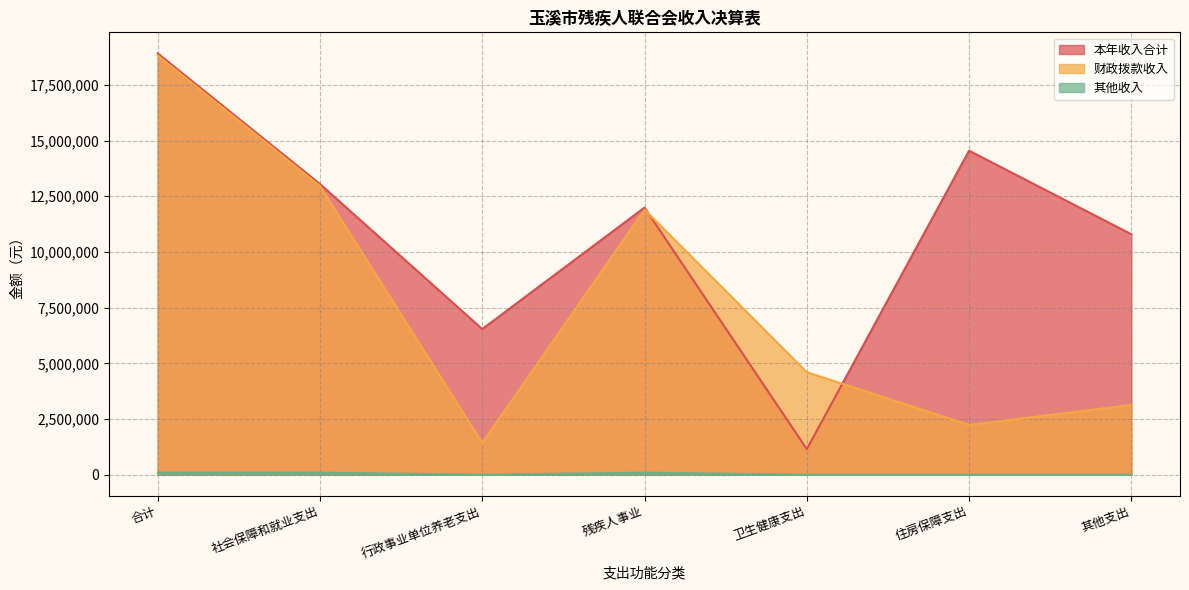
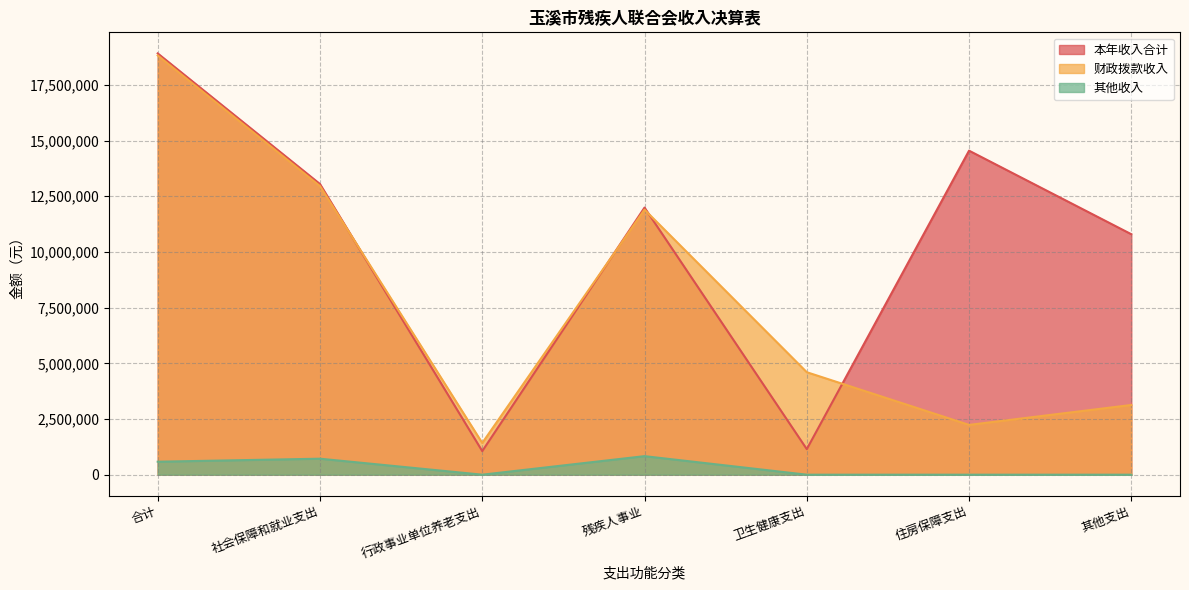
其他收入, 合计: 100,000 -> 600,000
其他收入, 社会保障和就业支出: 100,000 -> 700,000
本年收入合计, 行政事业单位养老支出: 6,500,000 -> 1,100,000
其他收入, 残疾人事业: 100,000 -> 800,000
